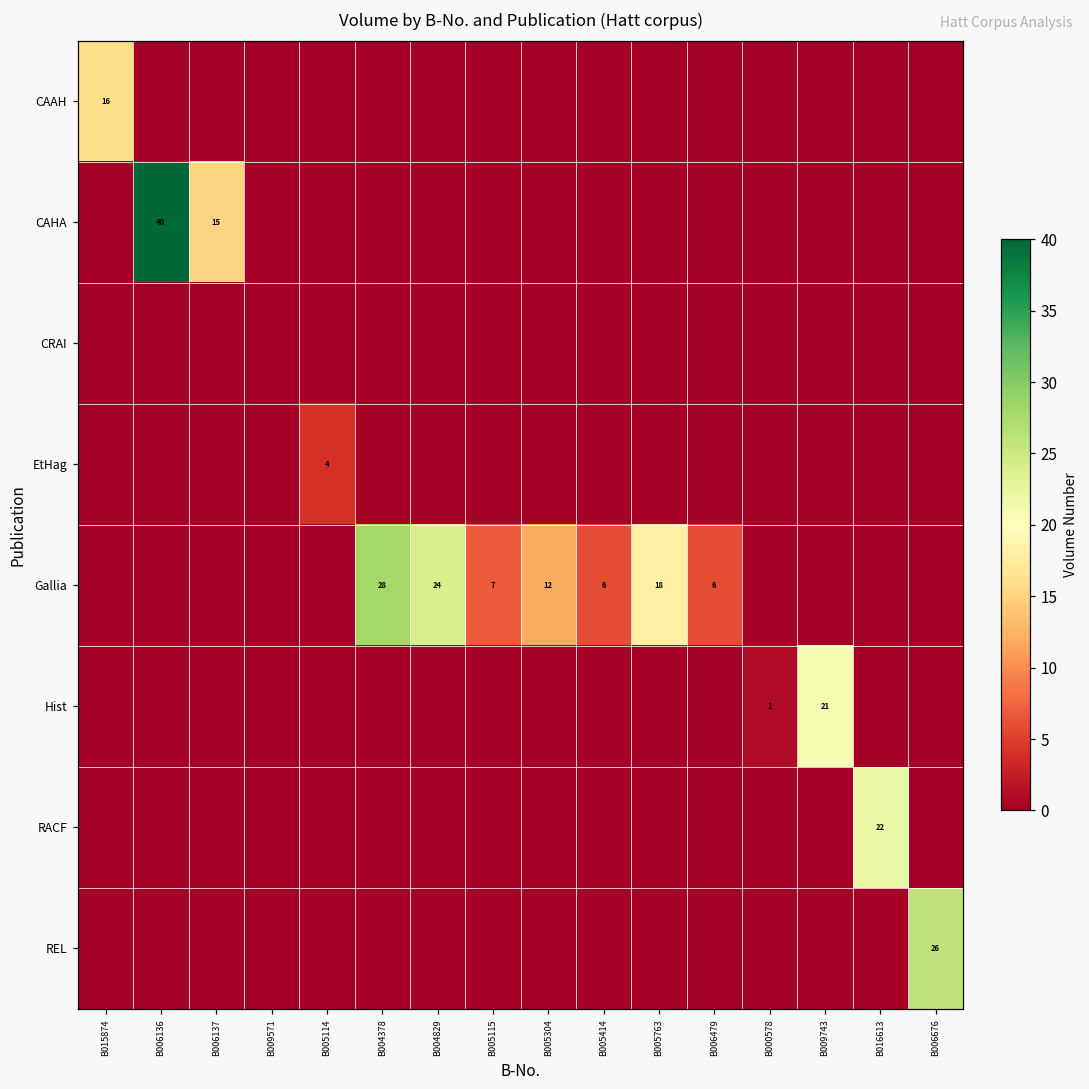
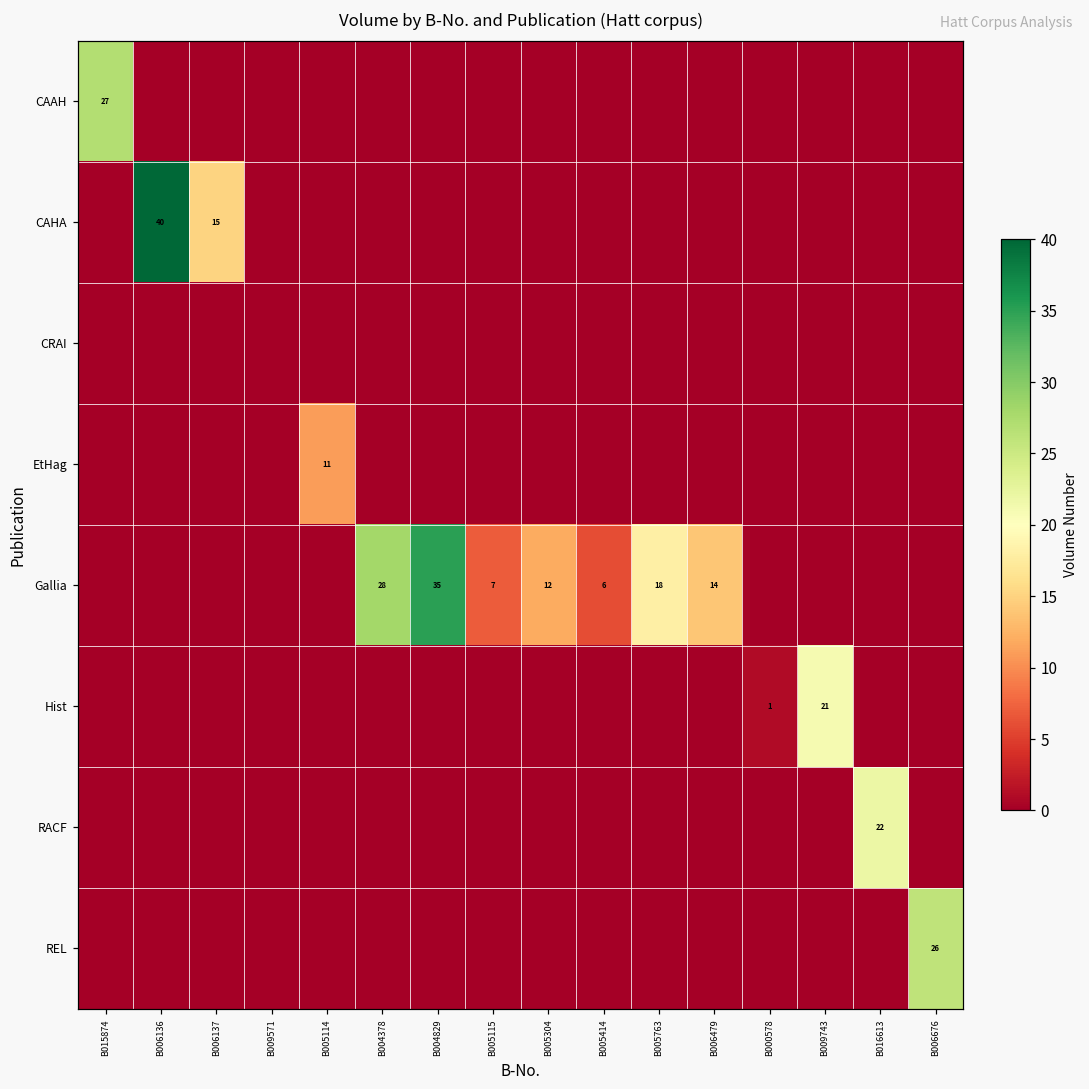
CAAH, B015874: 16 -> 27
EtHag, B005114: 4 -> 11
Gallia, B004829: 24 -> 35
Gallia, B006479: 6 -> 14
